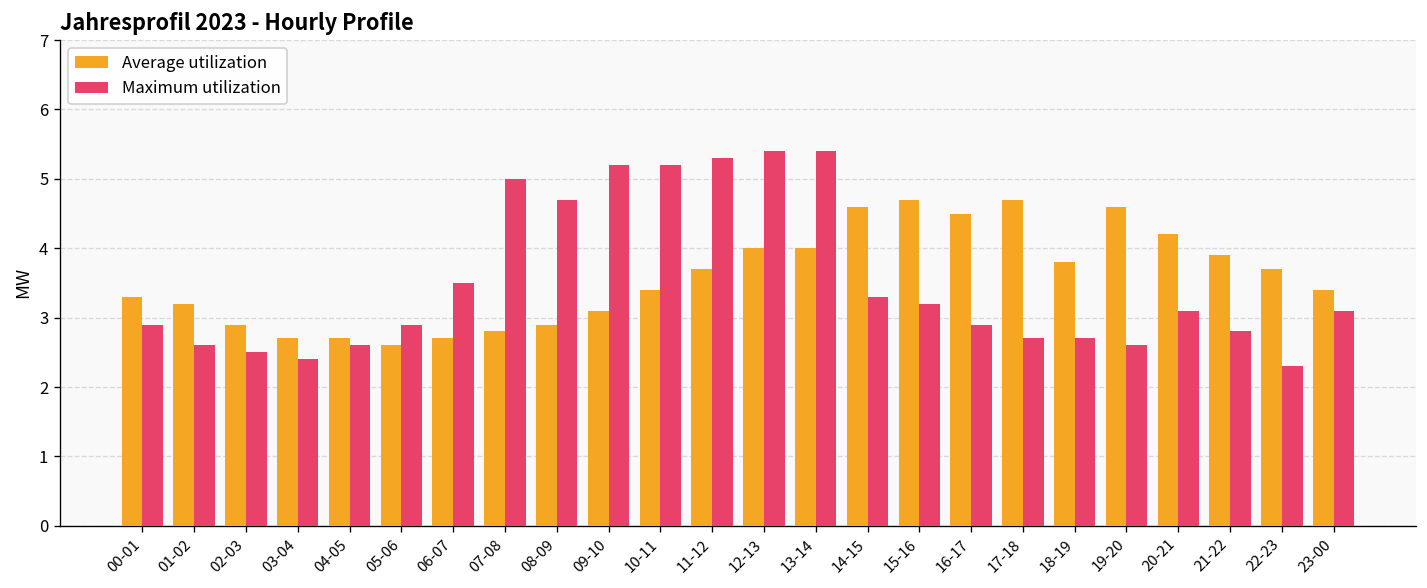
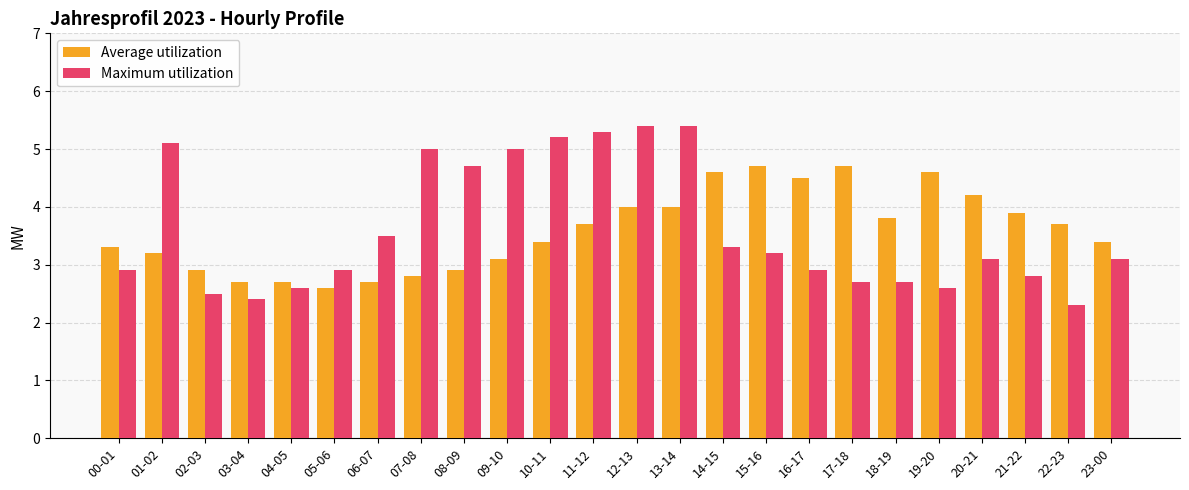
Maximum utilization, 01-02: 2.6 -> 5.1
Maximum utilization, 09-10: 5.2 -> 5.0
